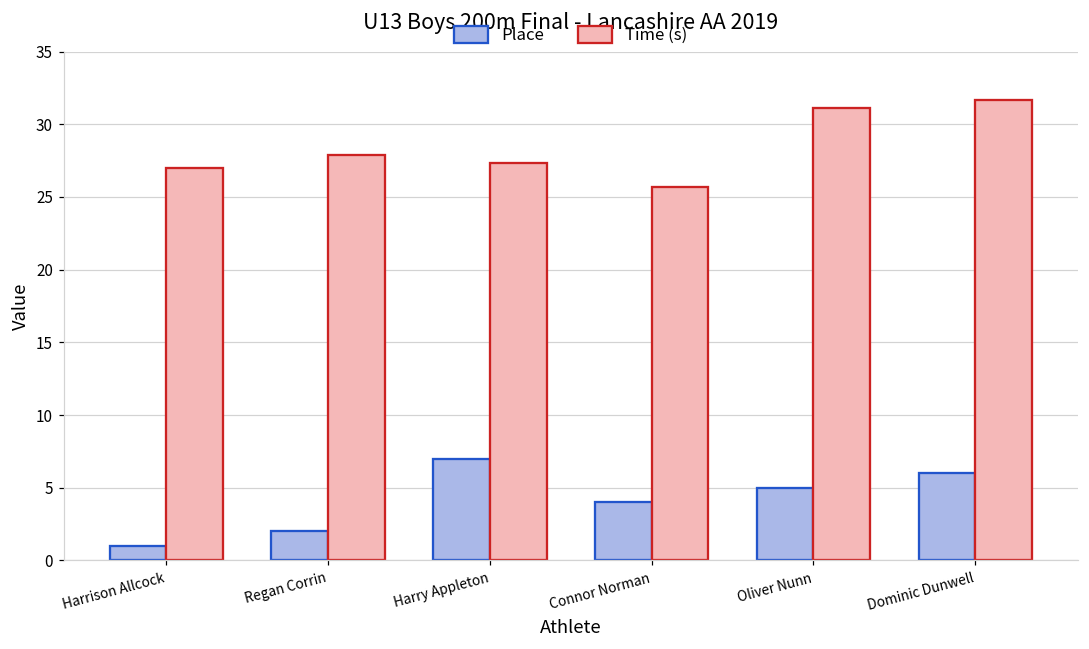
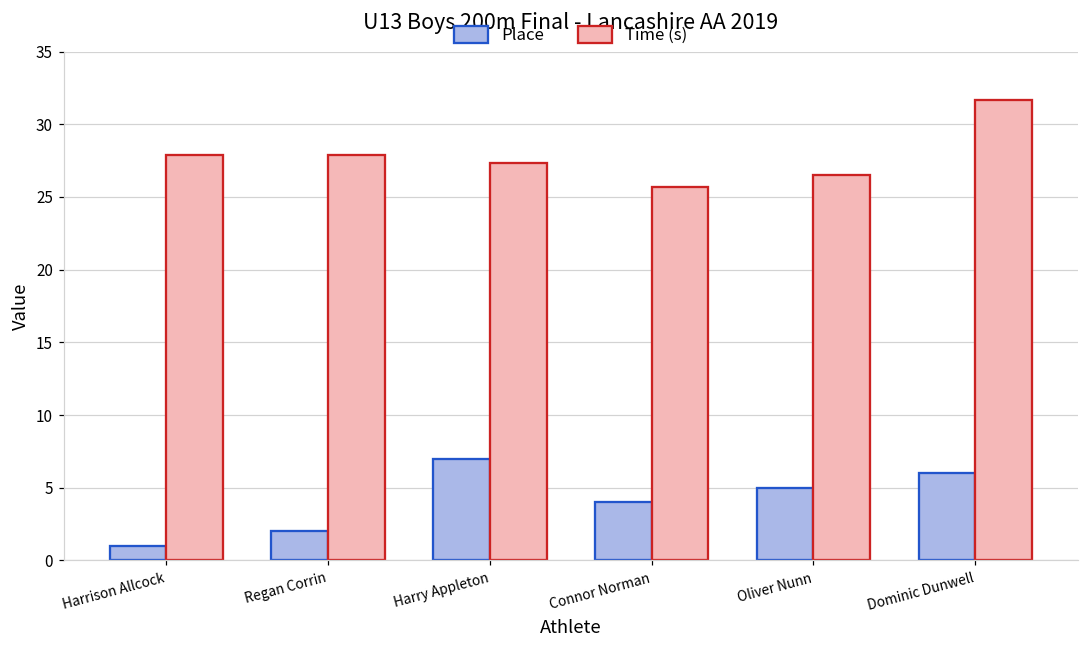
Time (s), Harrison Allcock: 27.0 -> 27.9
Time (s), Oliver Nunn: 31.1 -> 26.5
